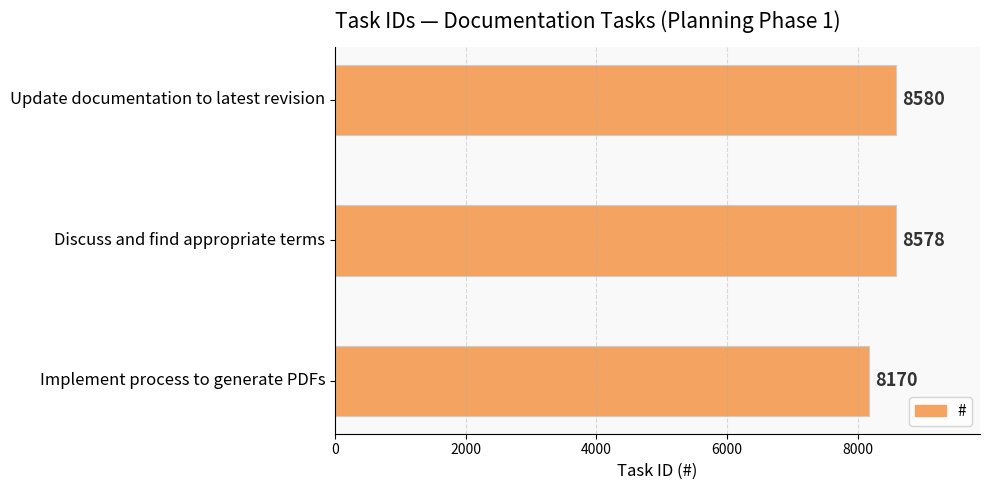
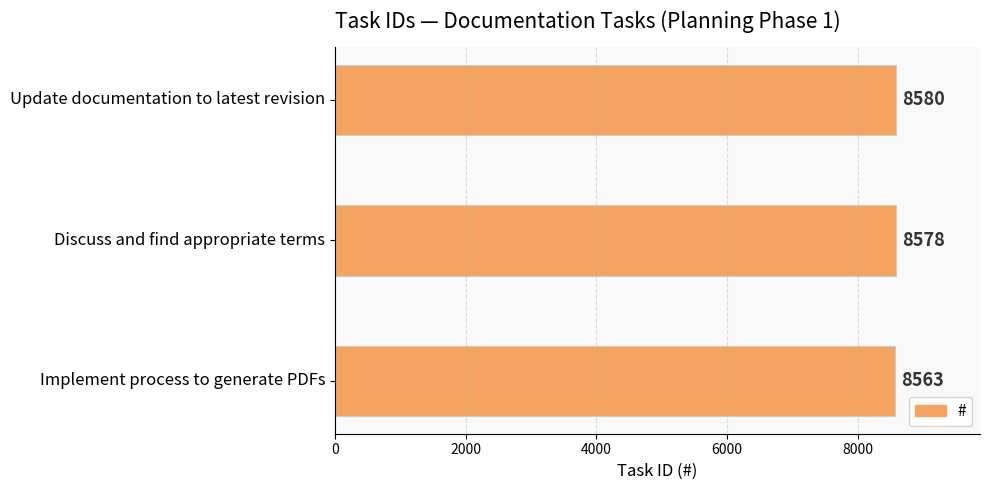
Implement process to generate PDFs: 8170 -> 8563
